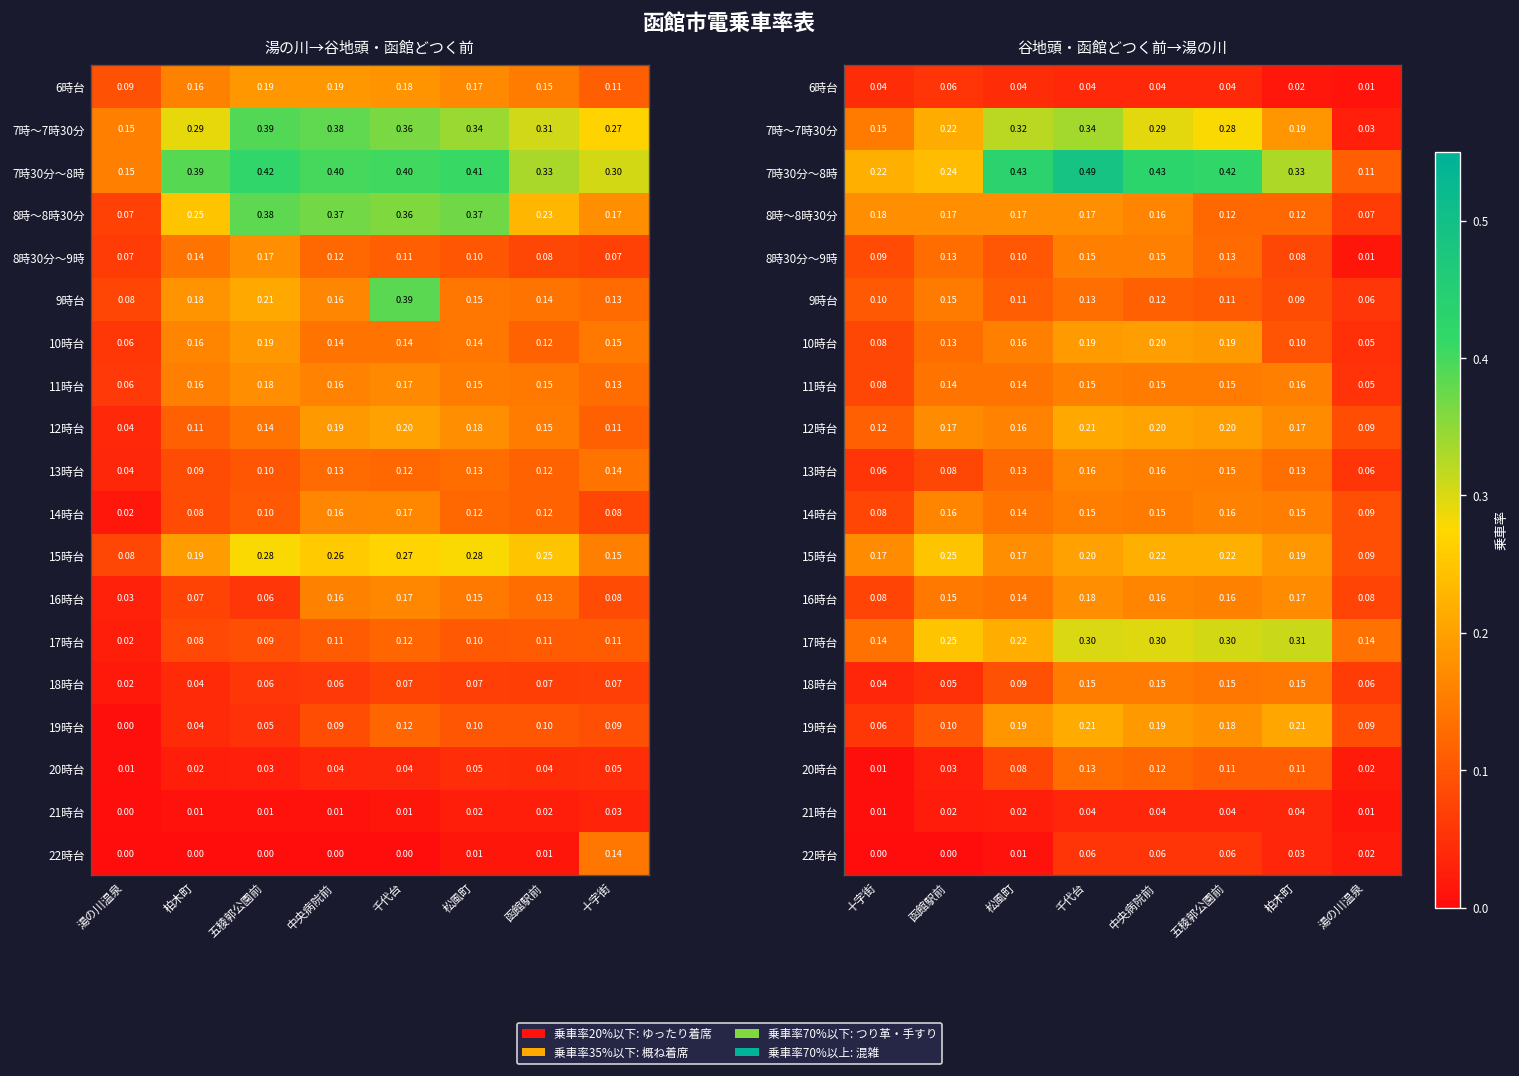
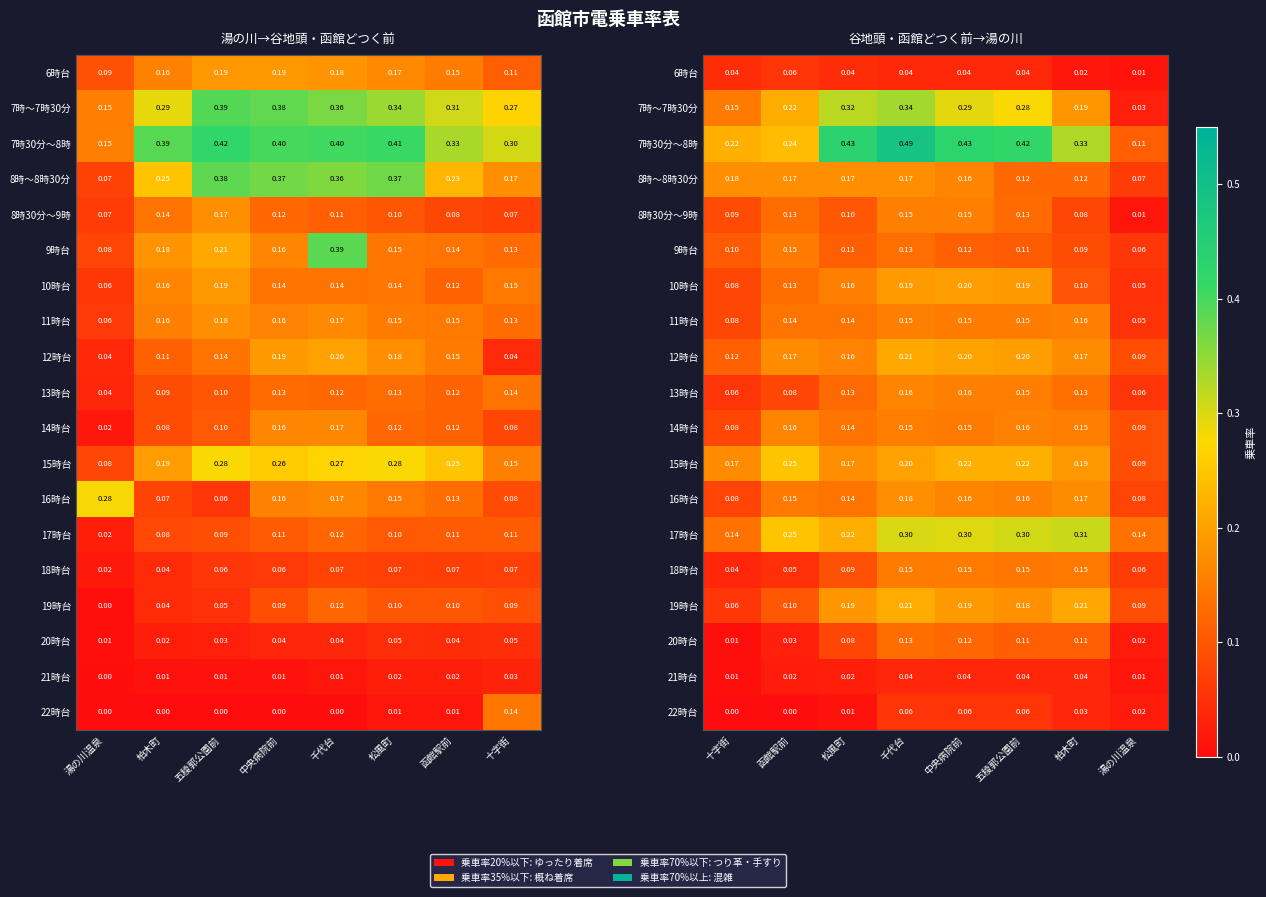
湯の川→谷地頭・函館どつく前, 12時台, 十字街: 0.11 -> 0.04
湯の川→谷地頭・函館どつく前, 16時台, 湯の川温泉: 0.03 -> 0.28
